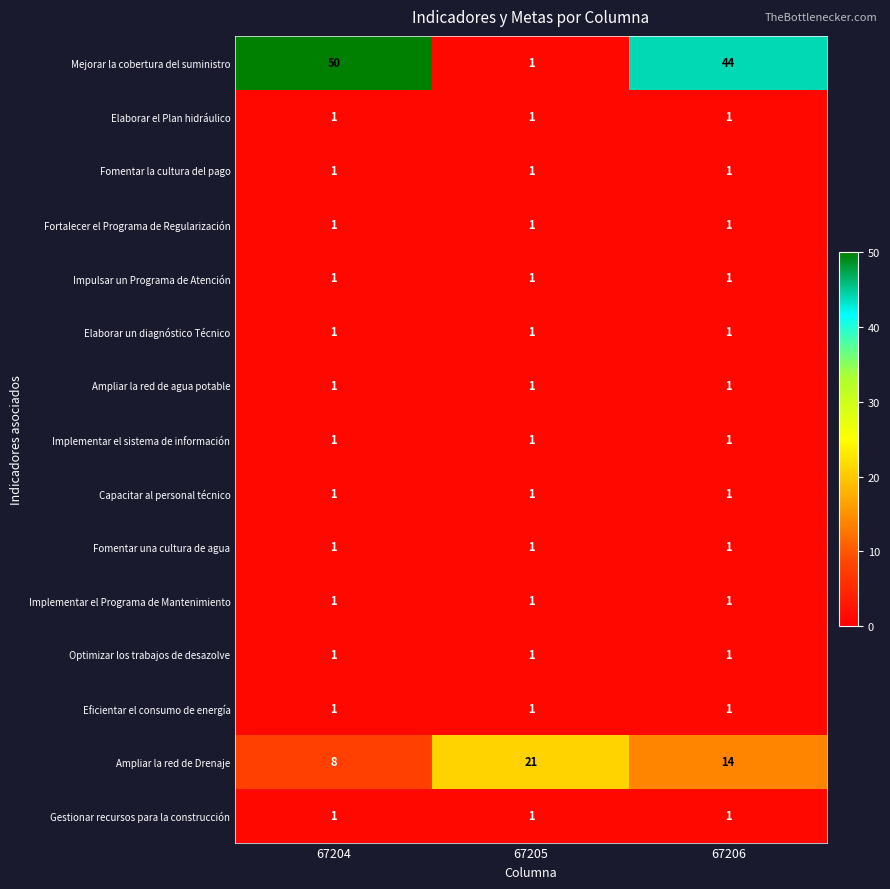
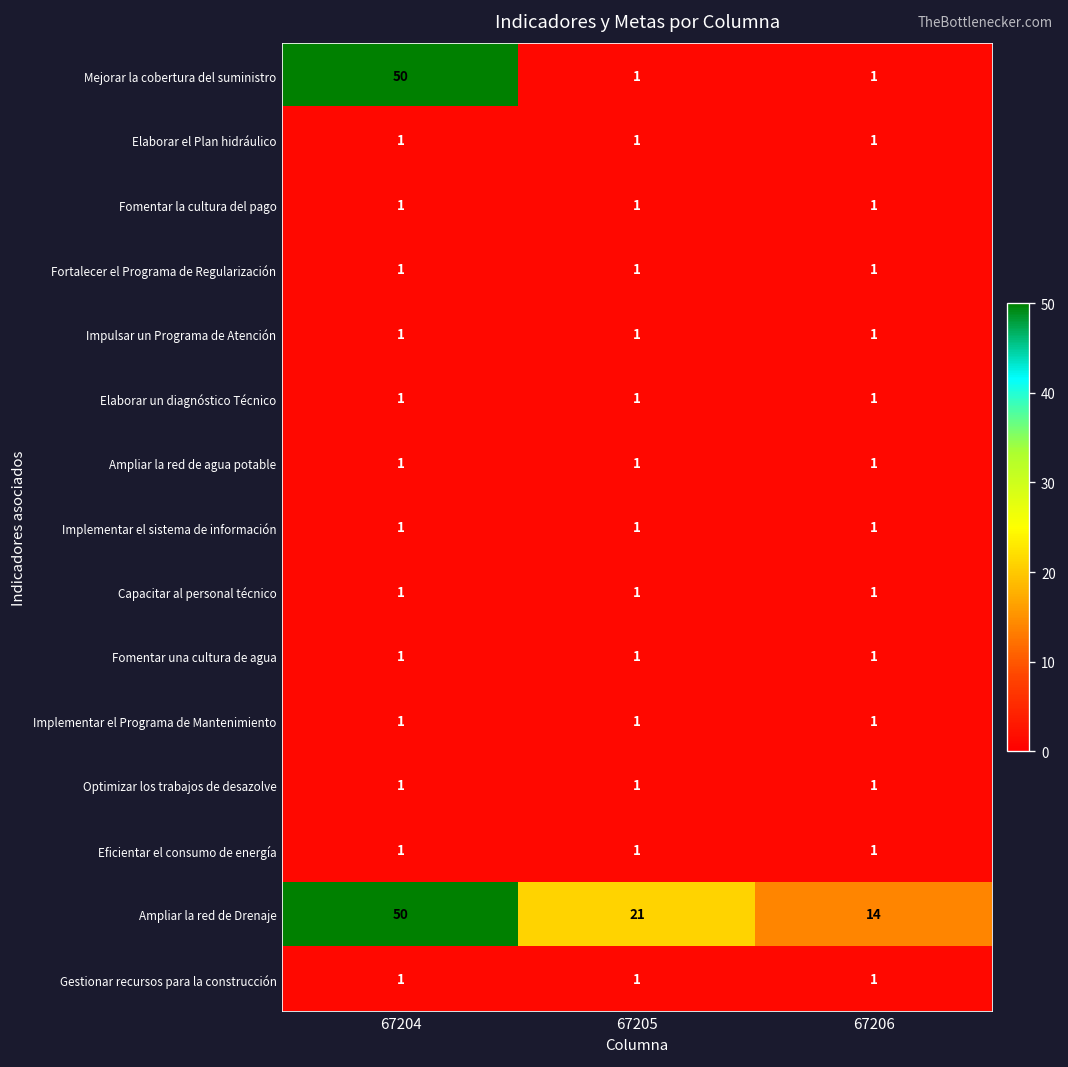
Mejorar la cobertura del suministro, 67206: 44 -> 1
Ampliar la red de Drenaje, 67204: 8 -> 50
